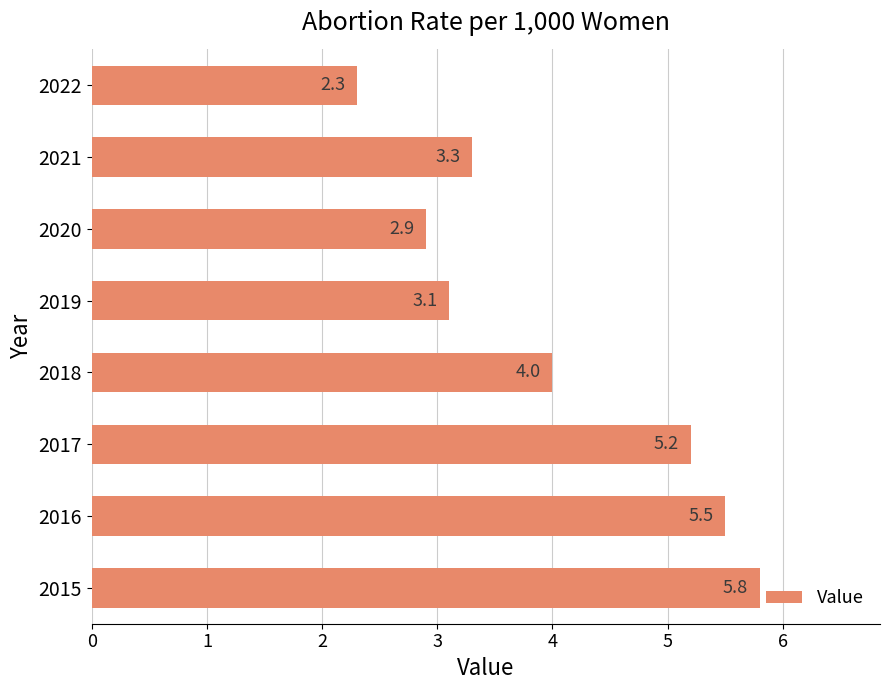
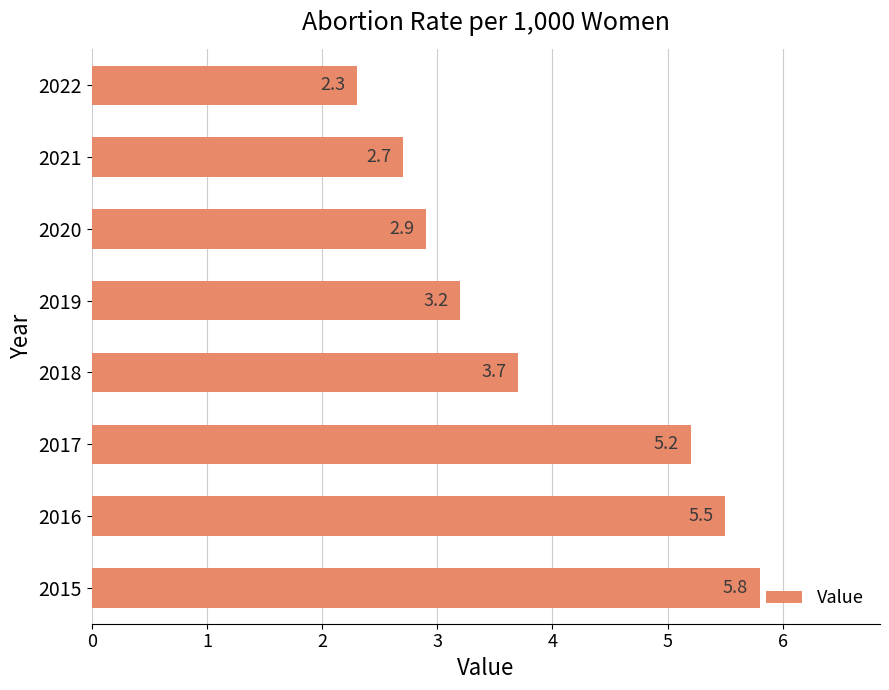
2021: 3.3 -> 2.7
2019: 3.1 -> 3.2
2018: 4.0 -> 3.7
